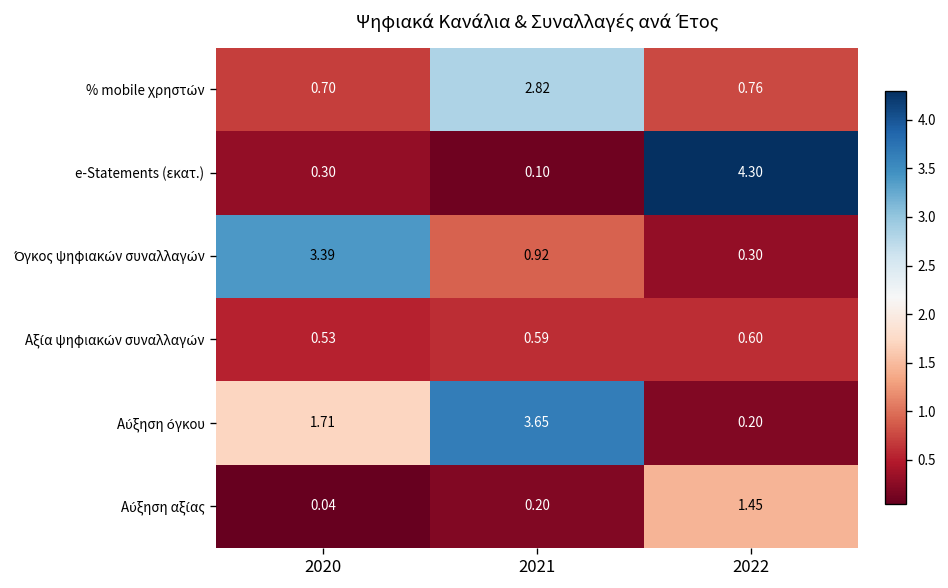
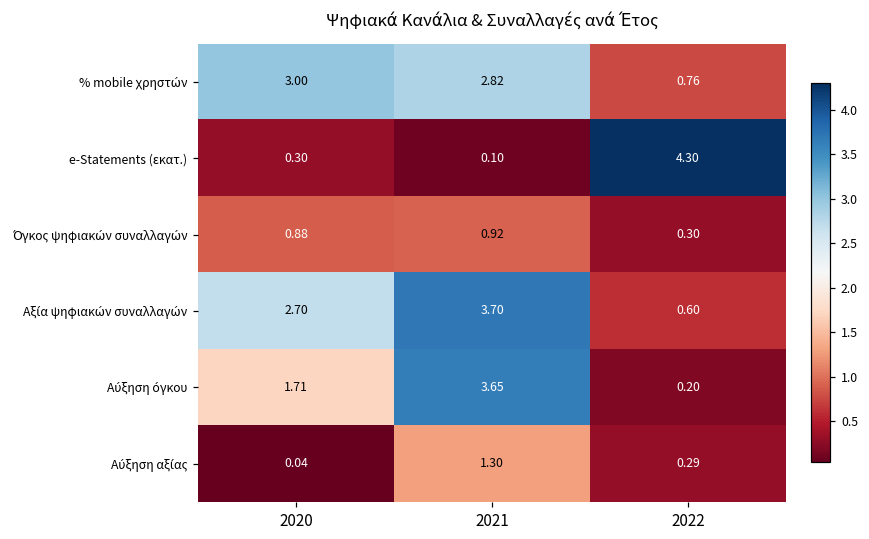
% mobile χρηστών, 2020: 0.70 -> 3.00
Όγκος ψηφιακών συναλλαγών, 2020: 3.39 -> 0.88
Αξία ψηφιακών συναλλαγών, 2020: 0.53 -> 2.70
Αξία ψηφιακών συναλλαγών, 2021: 0.59 -> 3.70
Αύξηση αξίας, 2021: 0.20 -> 1.30
Αύξηση αξίας, 2022: 1.45 -> 0.29
